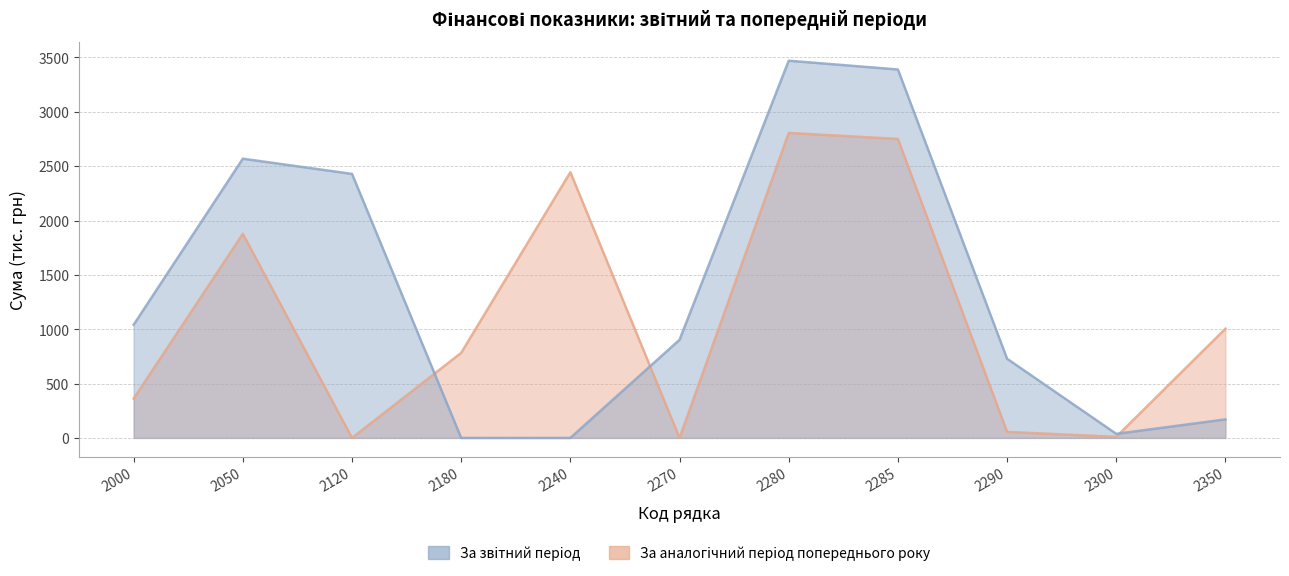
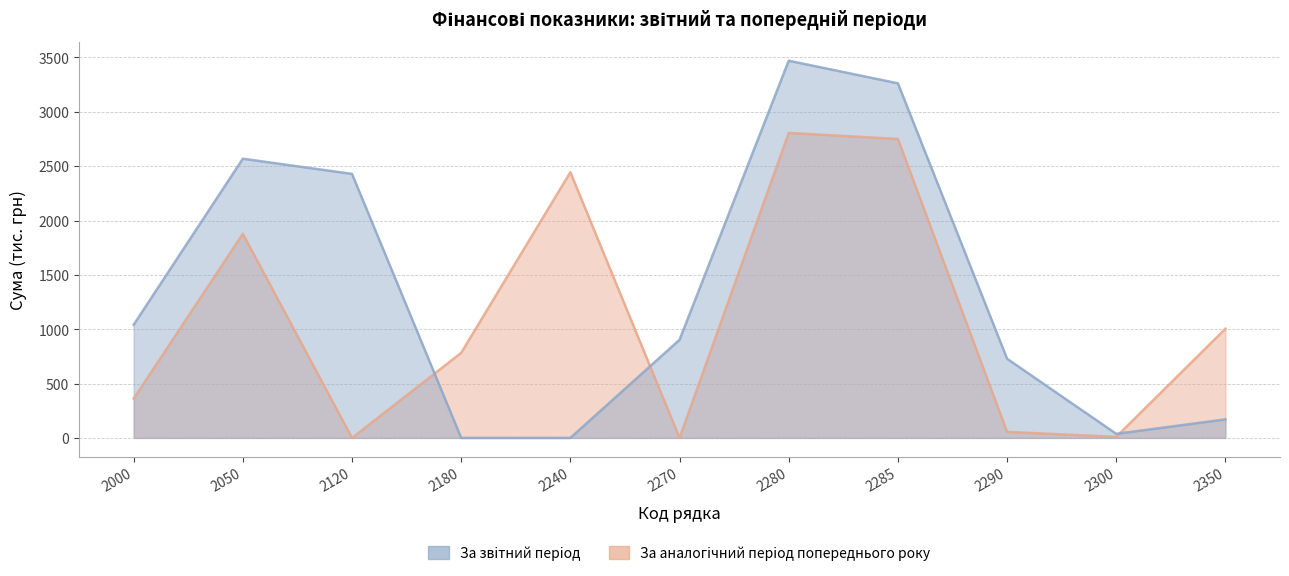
За звітний період, 2285: 3390 -> 3260
